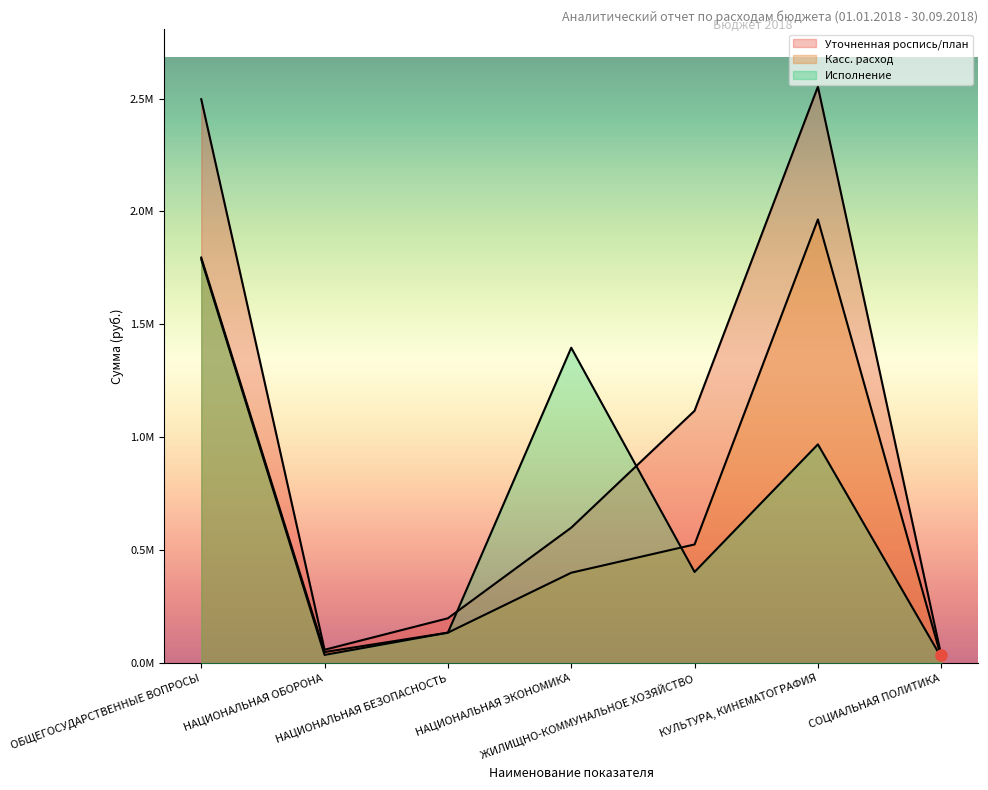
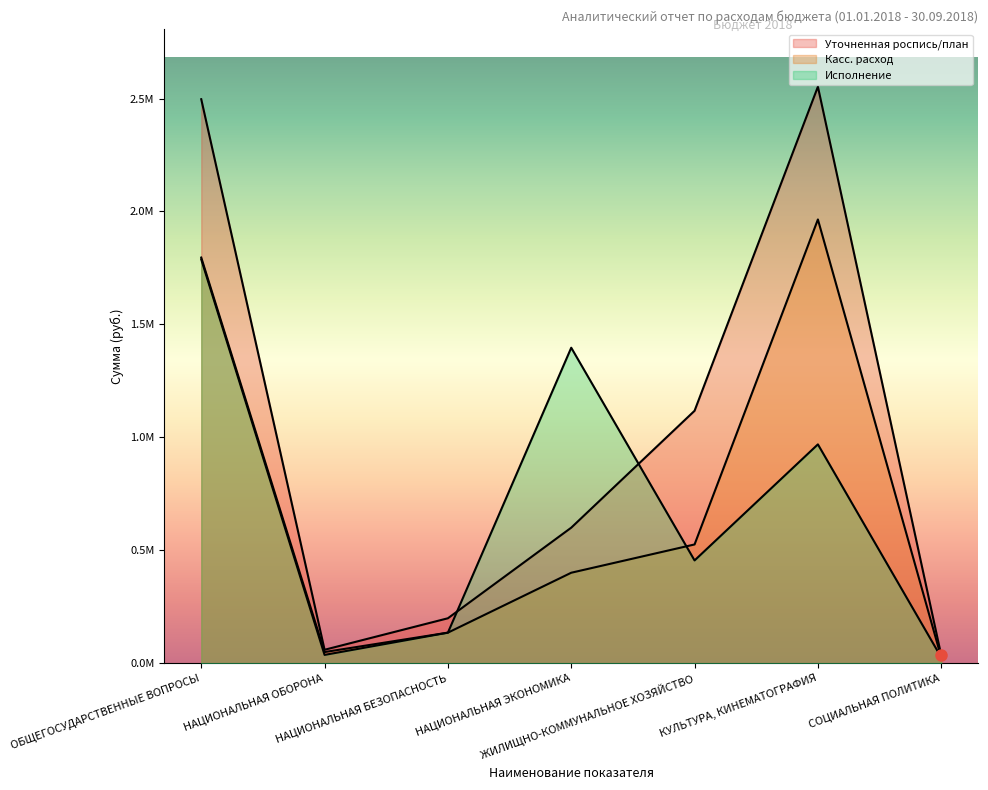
Исполнение, ЖИЛИЩНО-КОММУНАЛЬНОЕ ХОЗЯЙСТВО: 400000 -> 460000
